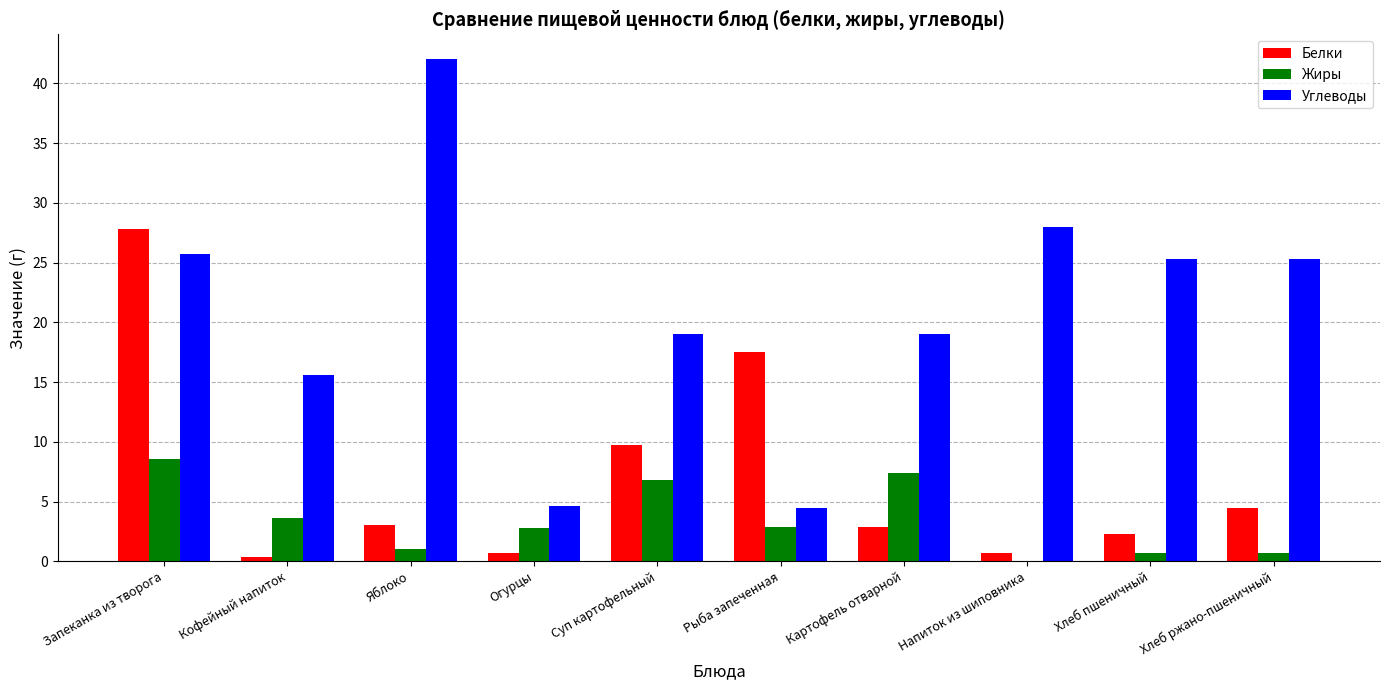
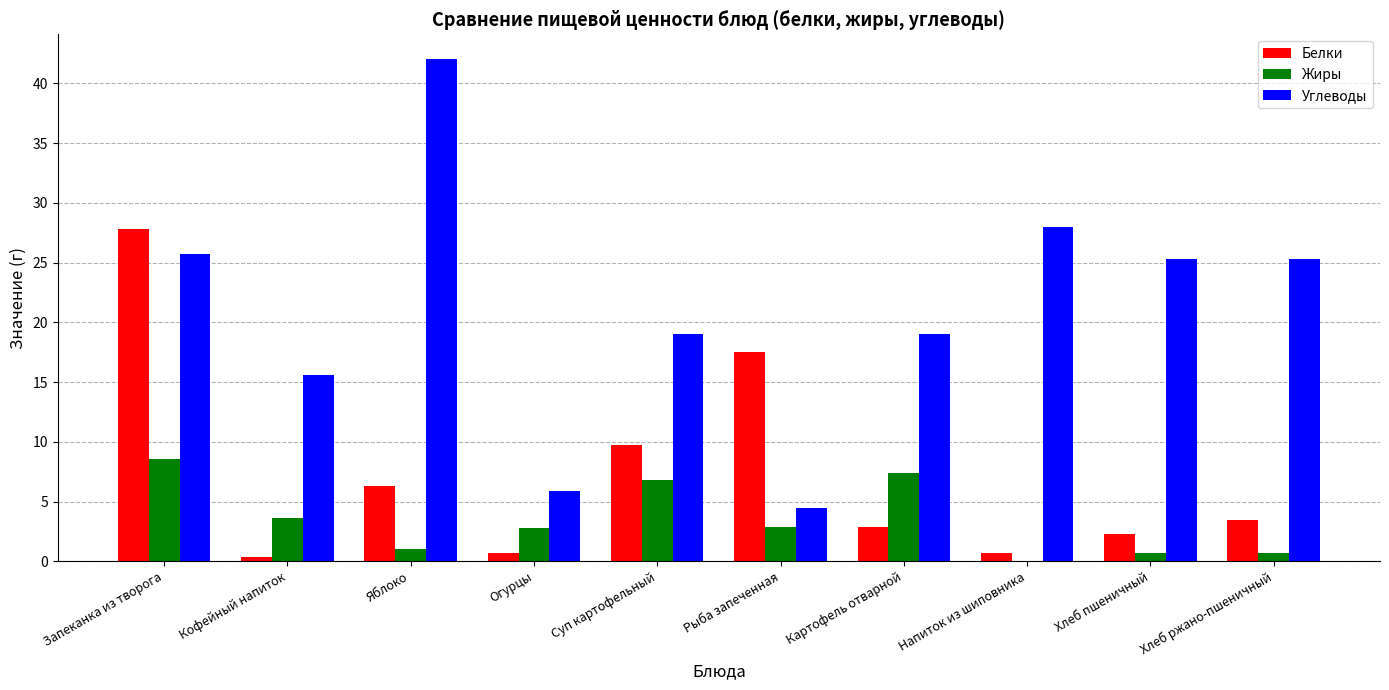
Белки, Яблоко: 3.0 -> 6.3
Углеводы, Огурцы: 4.6 -> 5.9
Белки, Хлеб ржано-пшеничный: 4.4 -> 3.5
